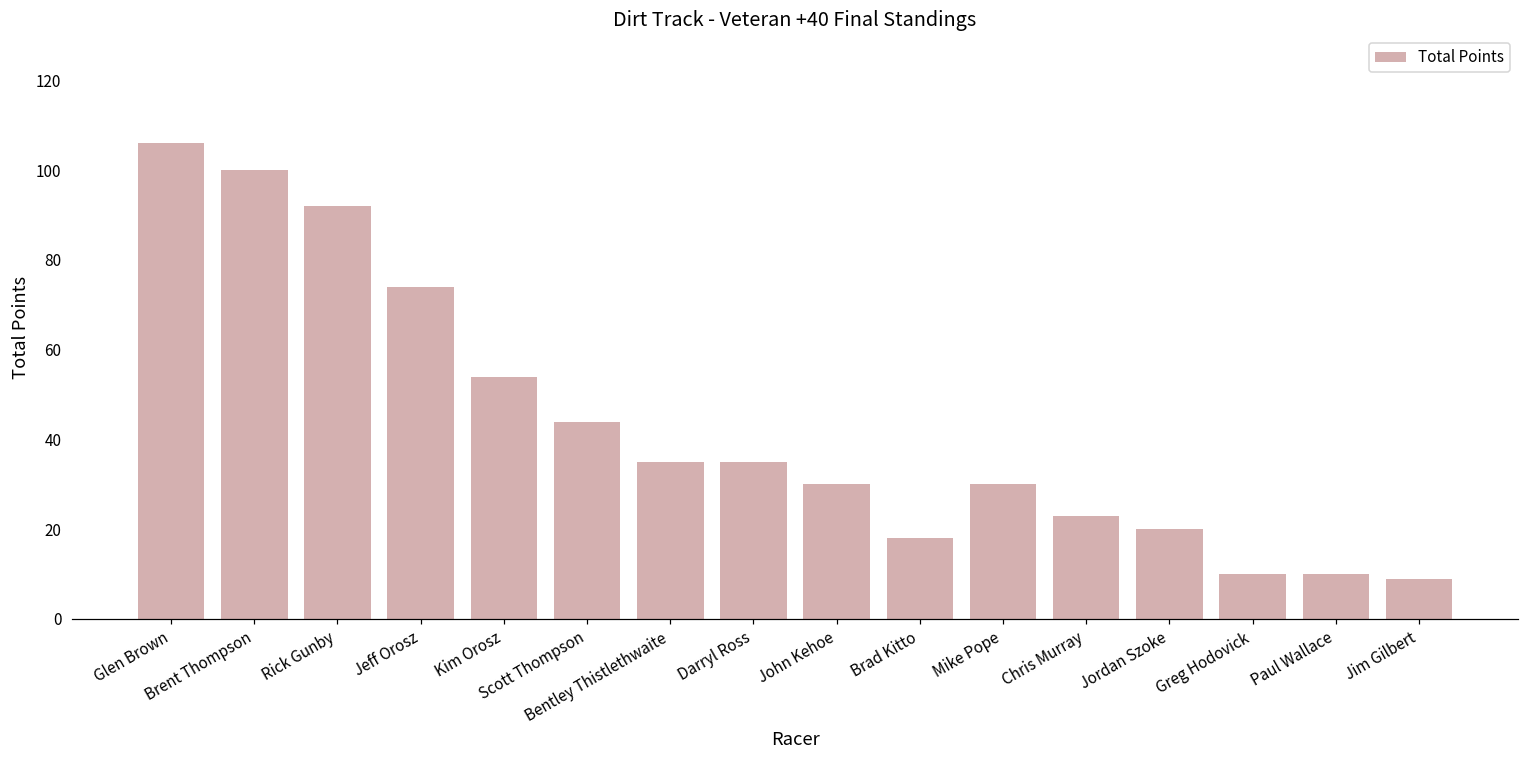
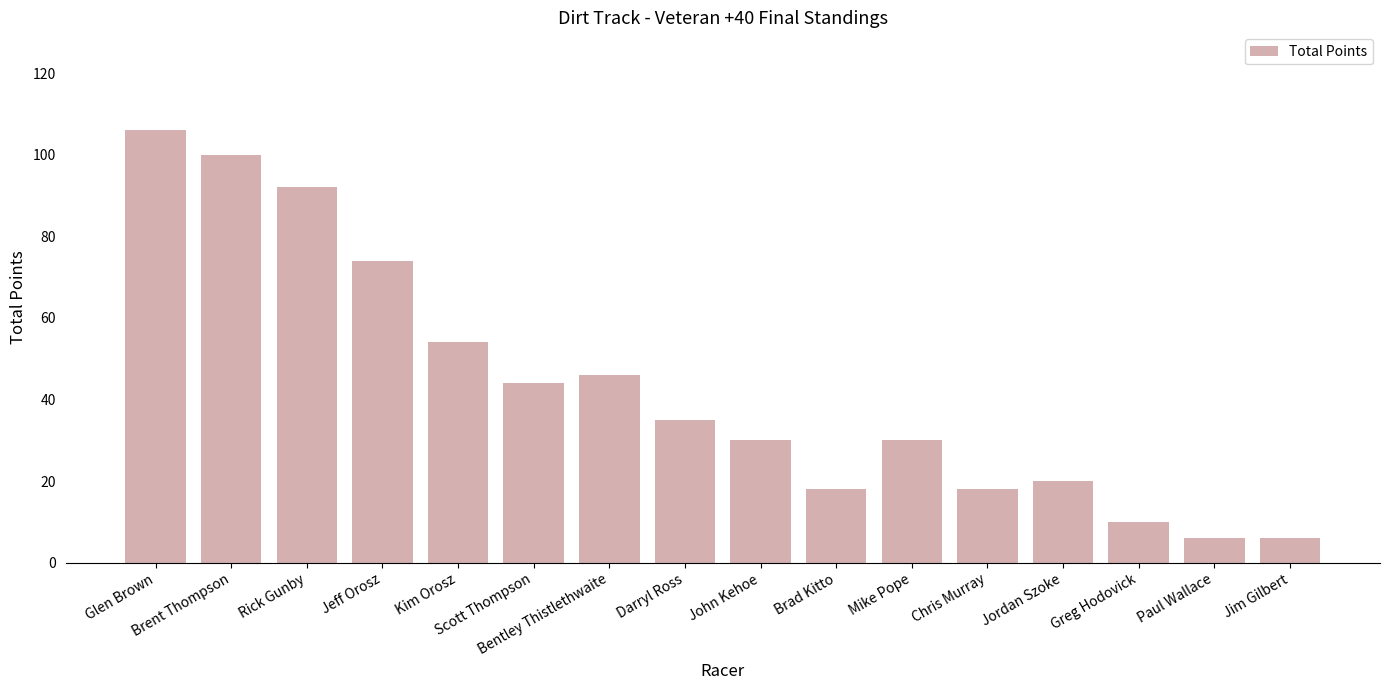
Bentley Thistlethwaite: 35 -> 46
Chris Murray: 23 -> 18
Paul Wallace: 10 -> 6
Jim Gilbert: 9 -> 6
